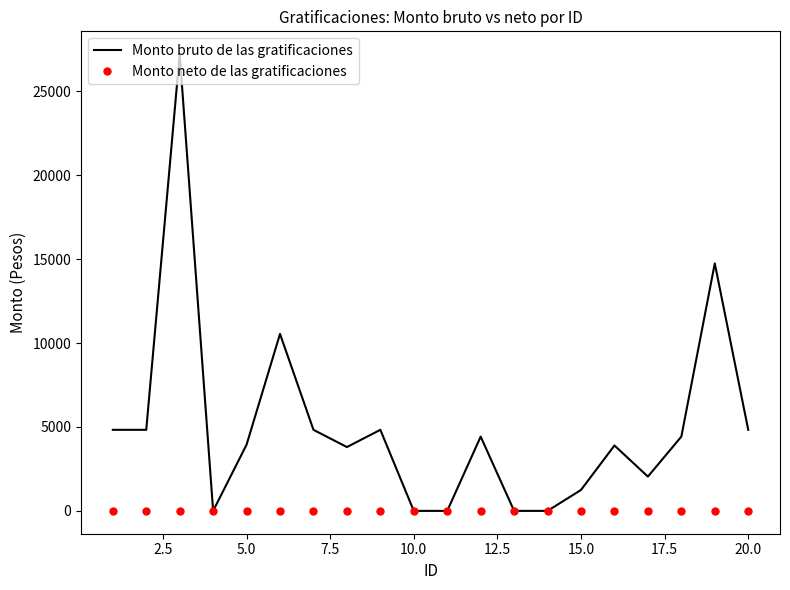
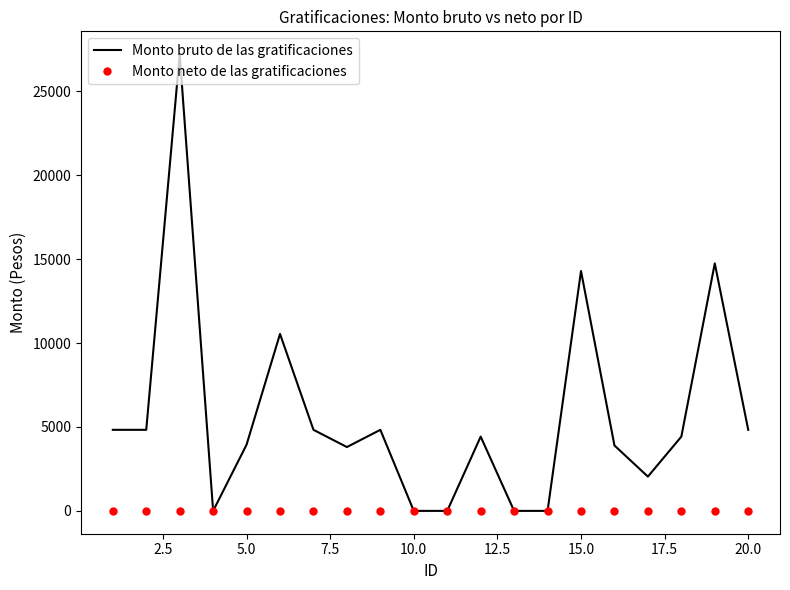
Monto bruto de las gratificaciones, 15.0: 1200 -> 14300
